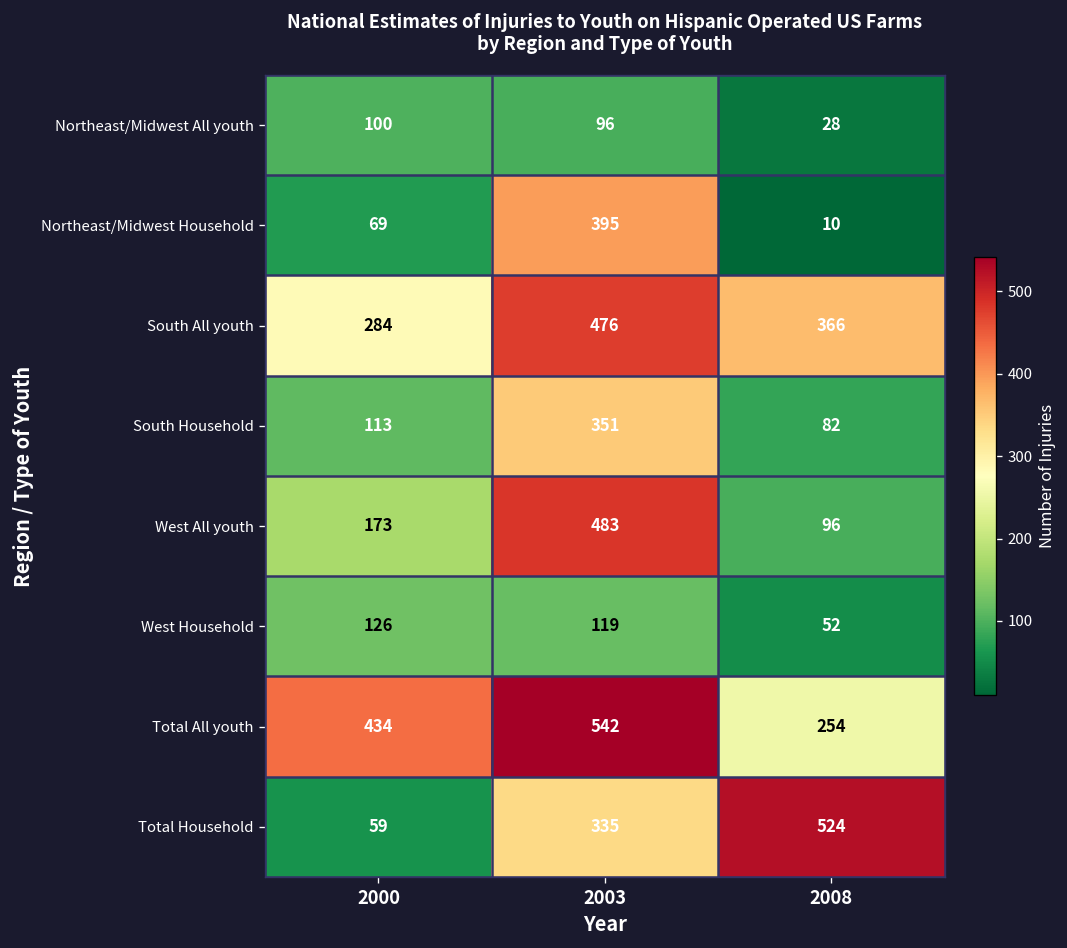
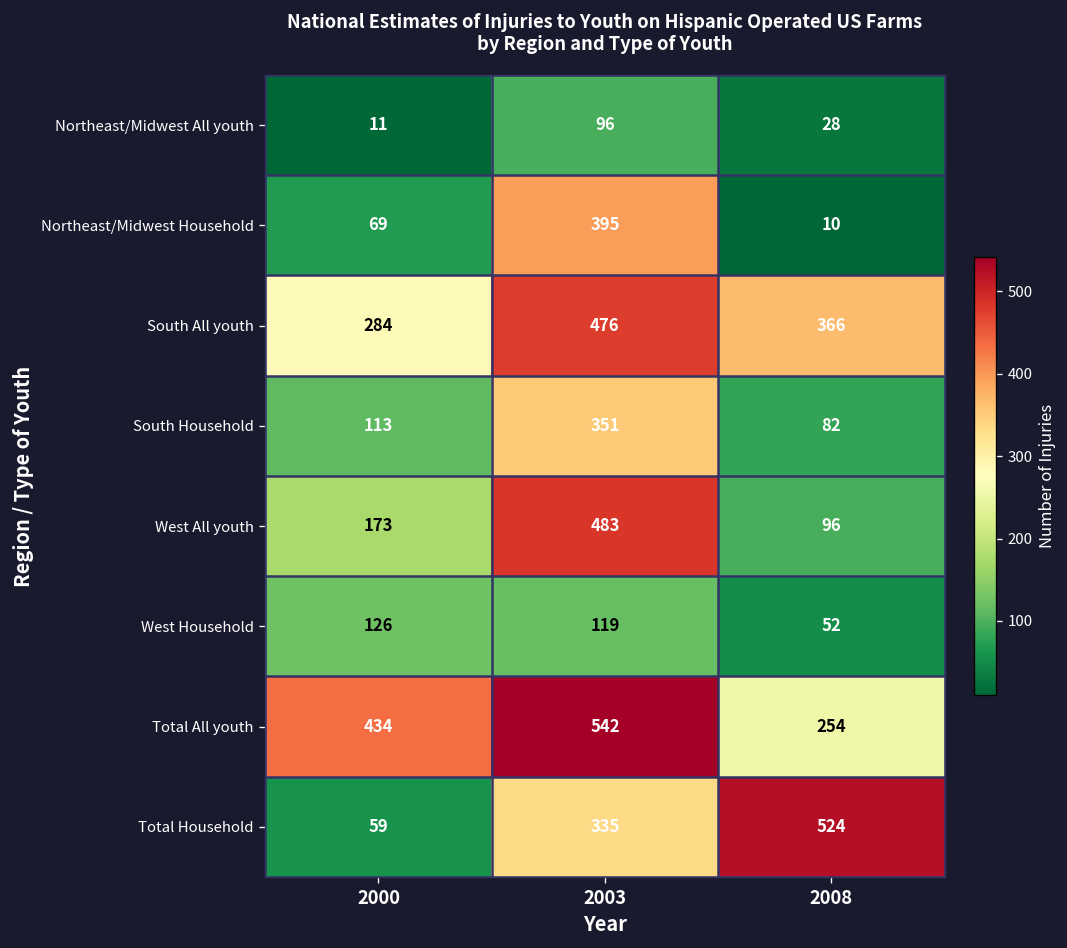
Northeast/Midwest All youth, 2000: 100 -> 11
